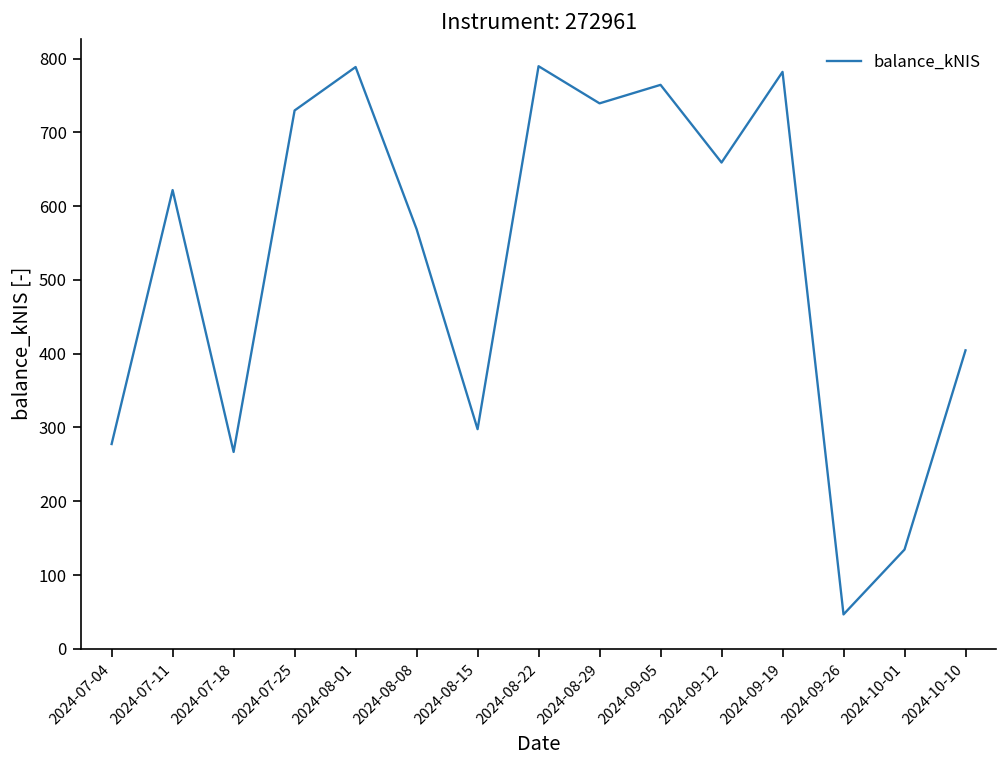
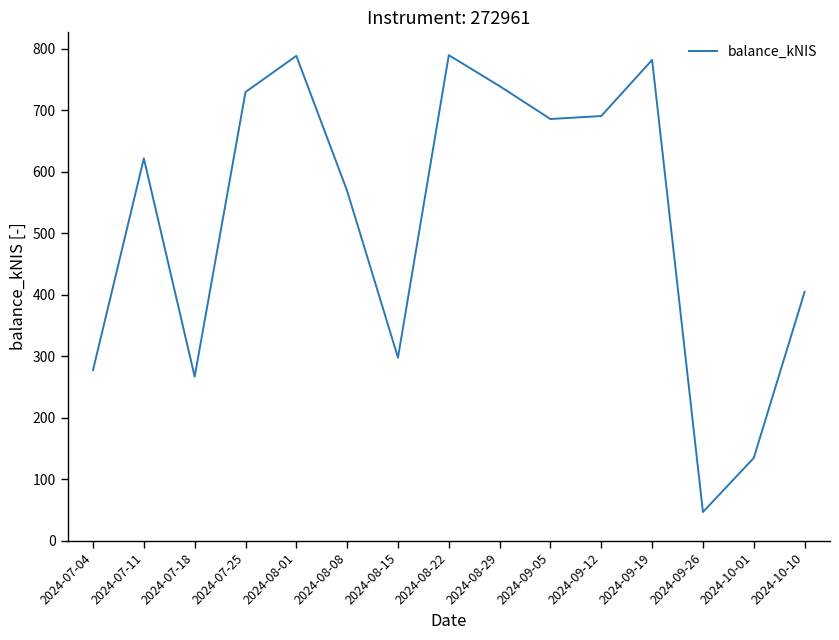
2024-09-05: 760 -> 690
2024-09-12: 660 -> 690
